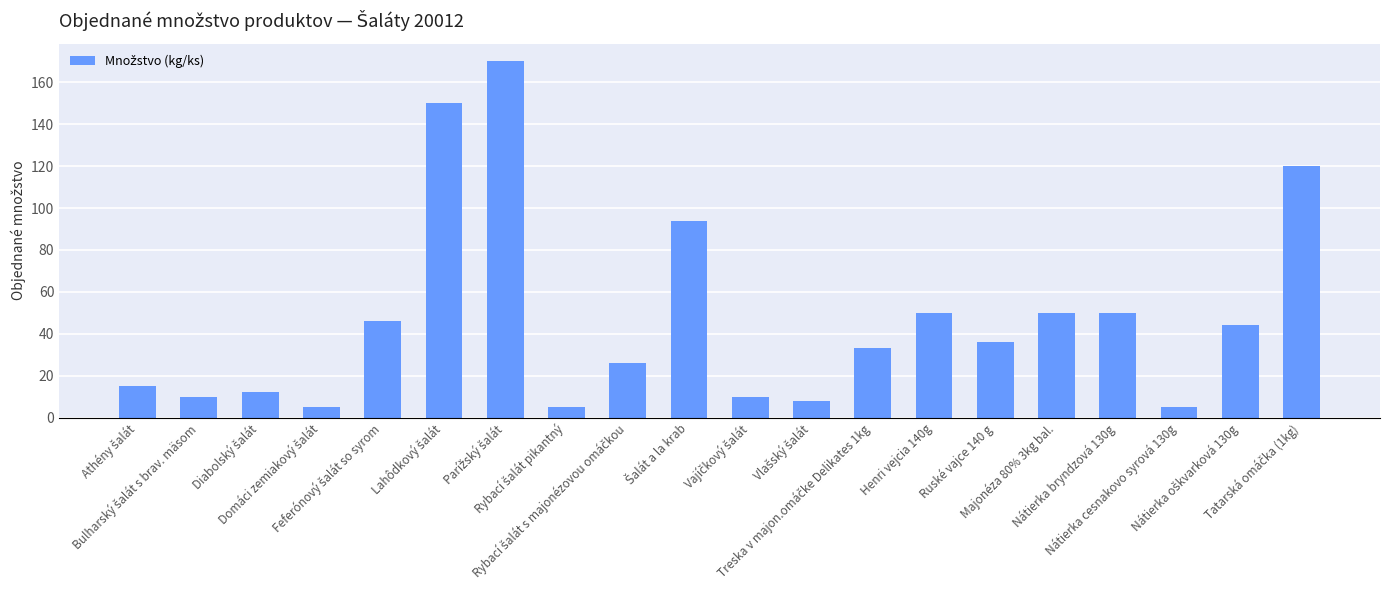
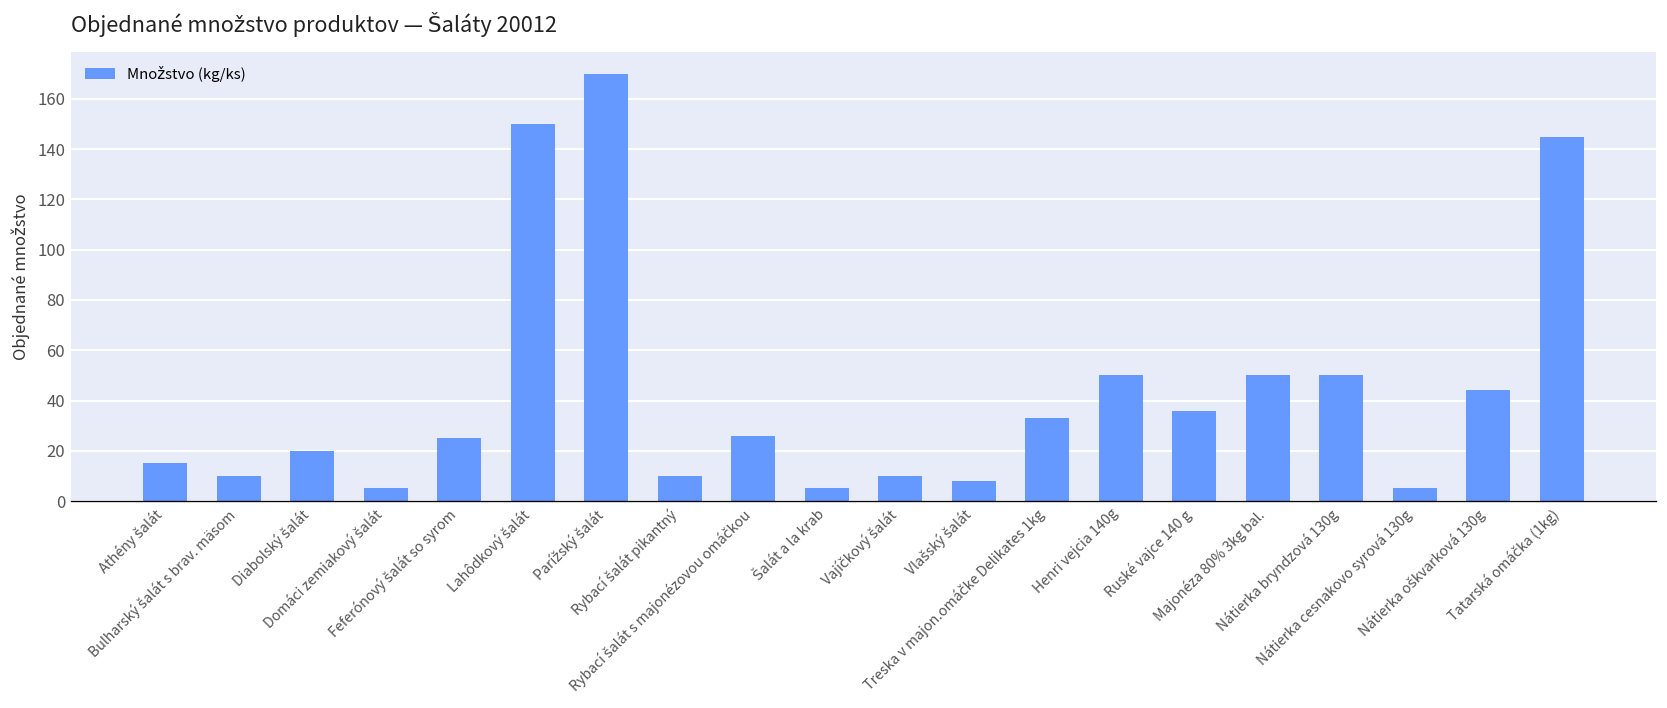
Diabolský šalát: 12 -> 20
Feferónový šalát so syrom: 46 -> 25
Rybací šalát pikantný: 5 -> 10
Šalát a la krab: 94 -> 5
Tatarská omáčka (1kg): 120 -> 145
